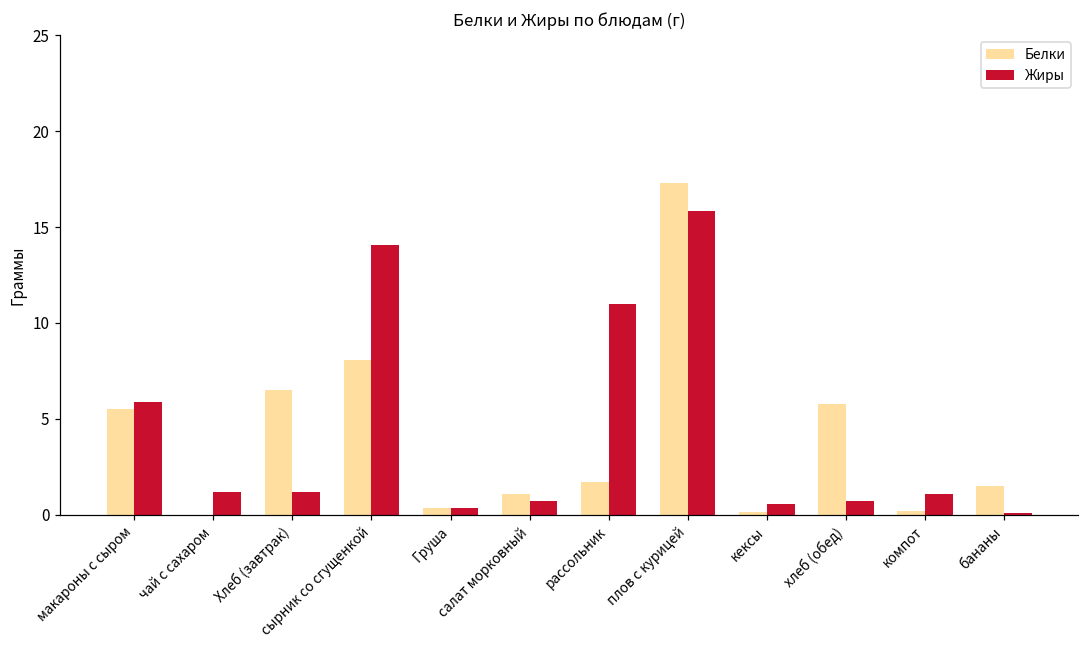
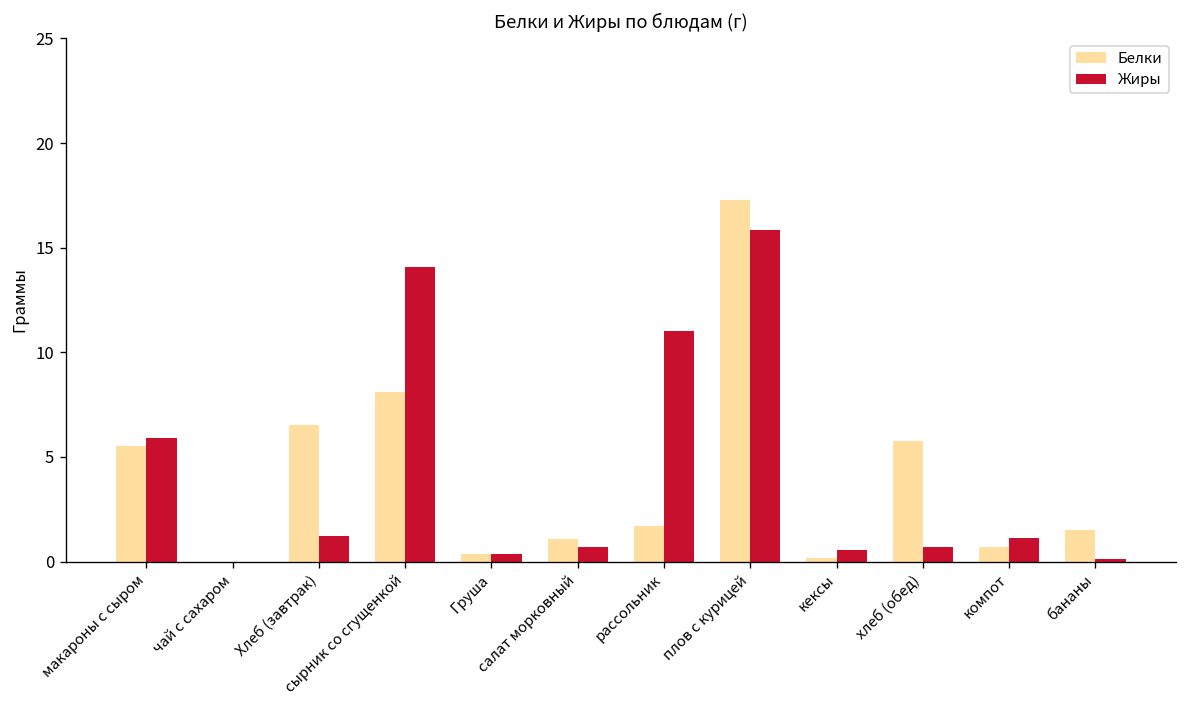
Жиры, чай с сахаром: 1.2 -> 0.0
Белки, компот: 0.2 -> 0.7
